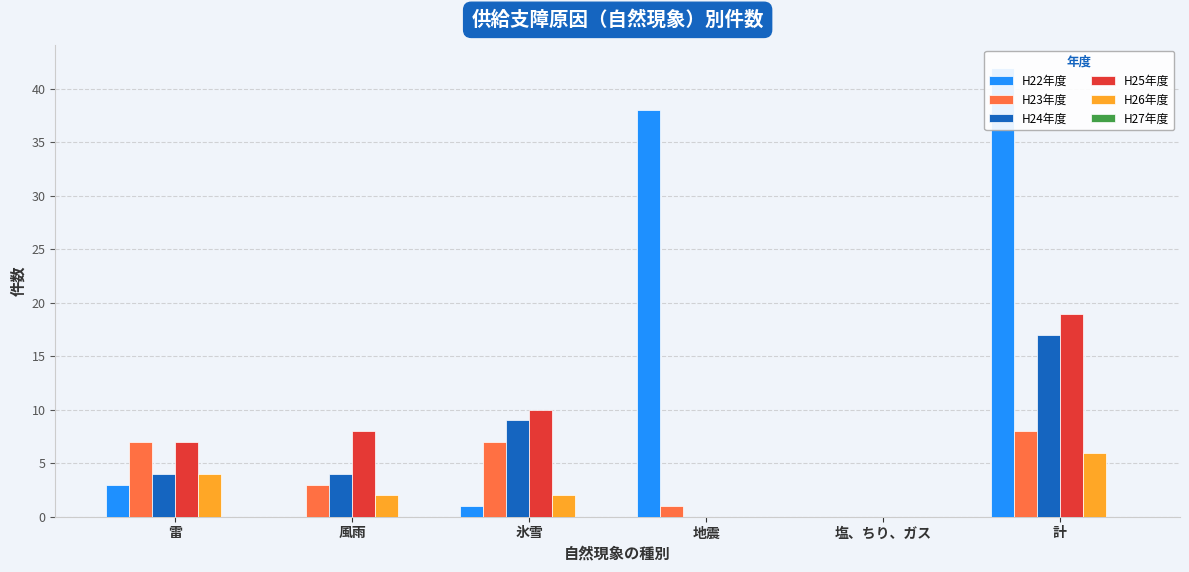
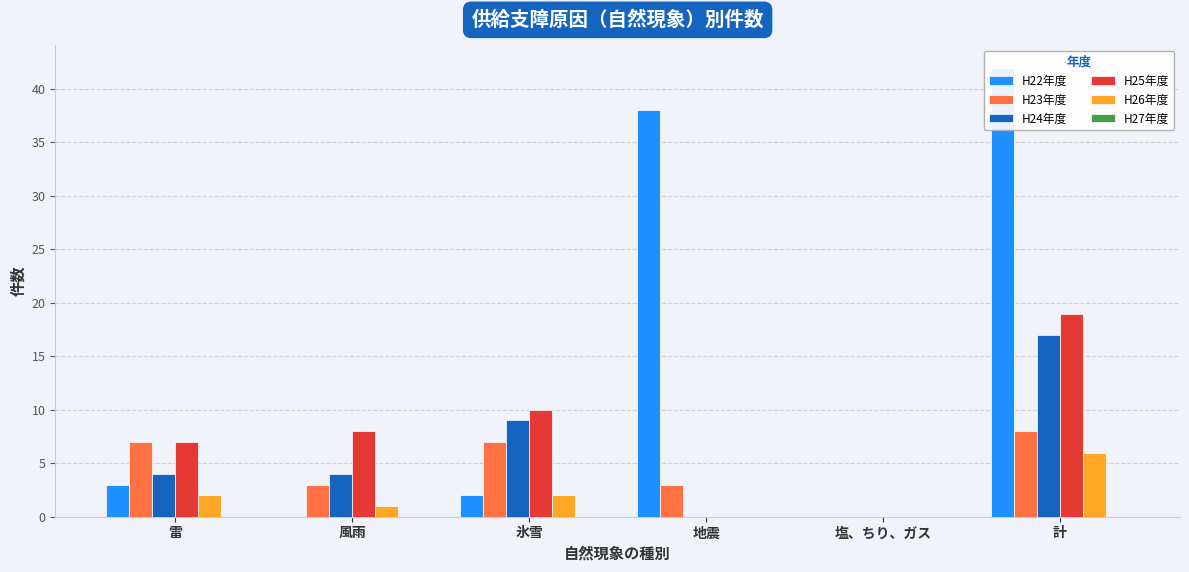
H26年度, 雷: 4 -> 2
H26年度, 風雨: 2 -> 1
H22年度, 氷雪: 1 -> 2
H23年度, 地震: 1 -> 3
